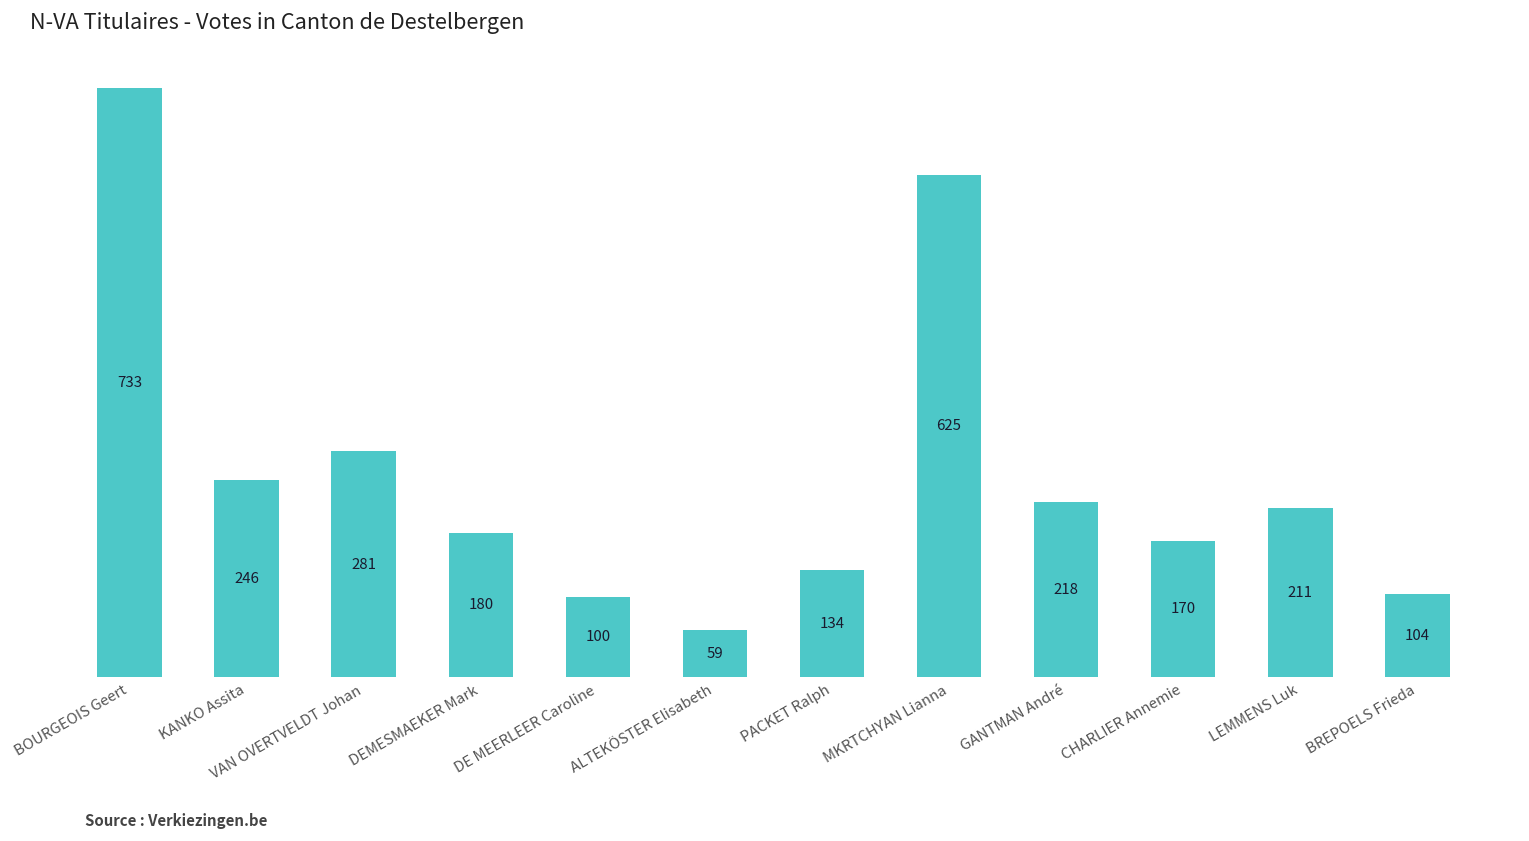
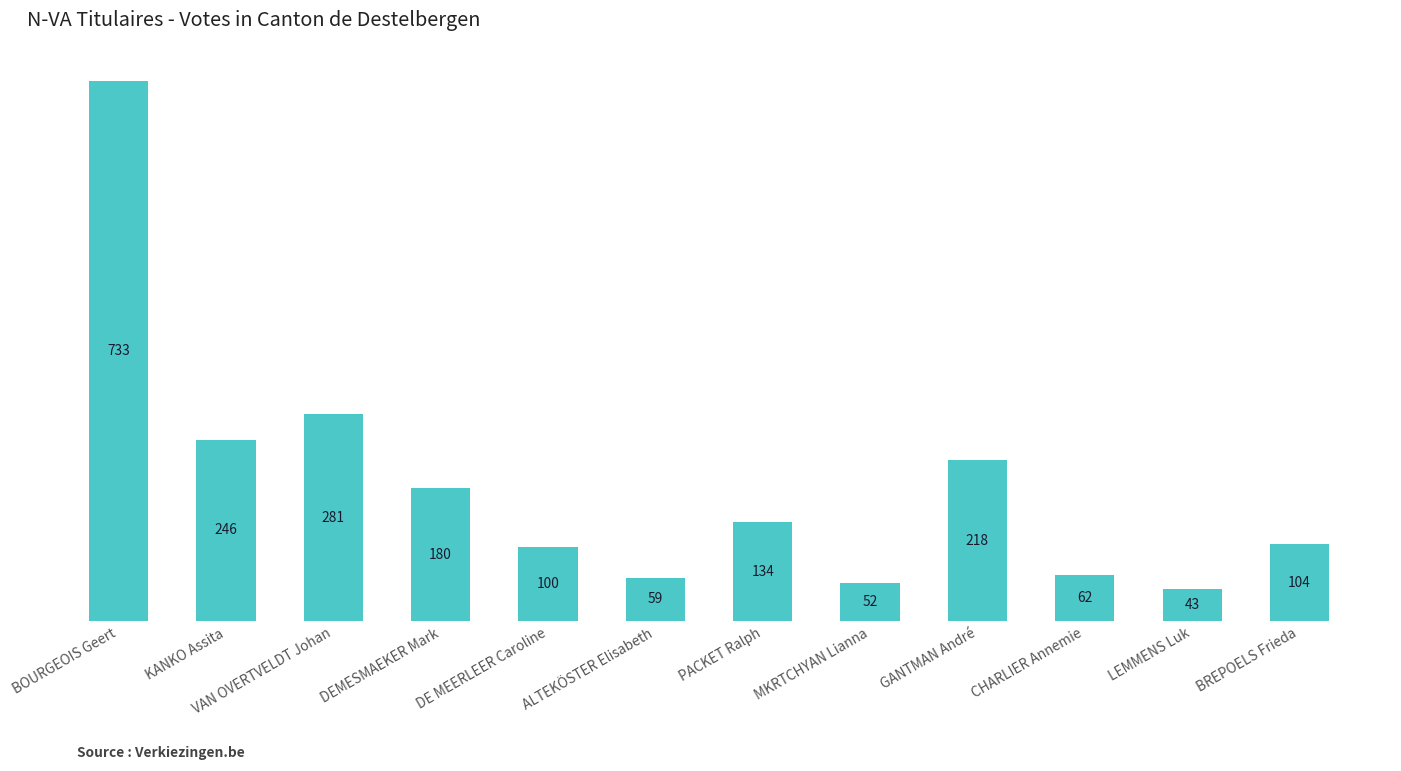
MKRTCHYAN Lianna: 625 -> 52
CHARLIER Annemie: 170 -> 62
LEMMENS Luk: 211 -> 43
